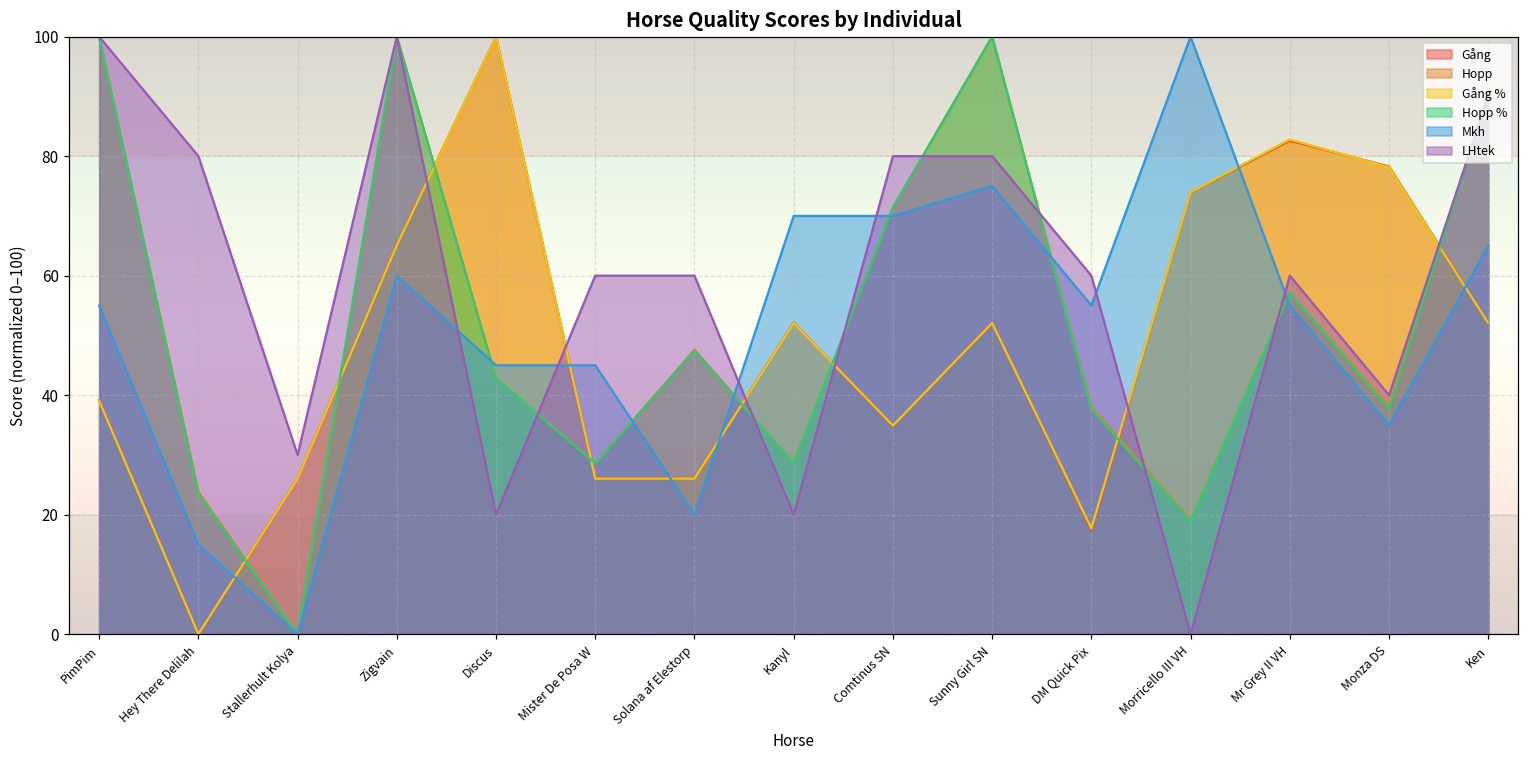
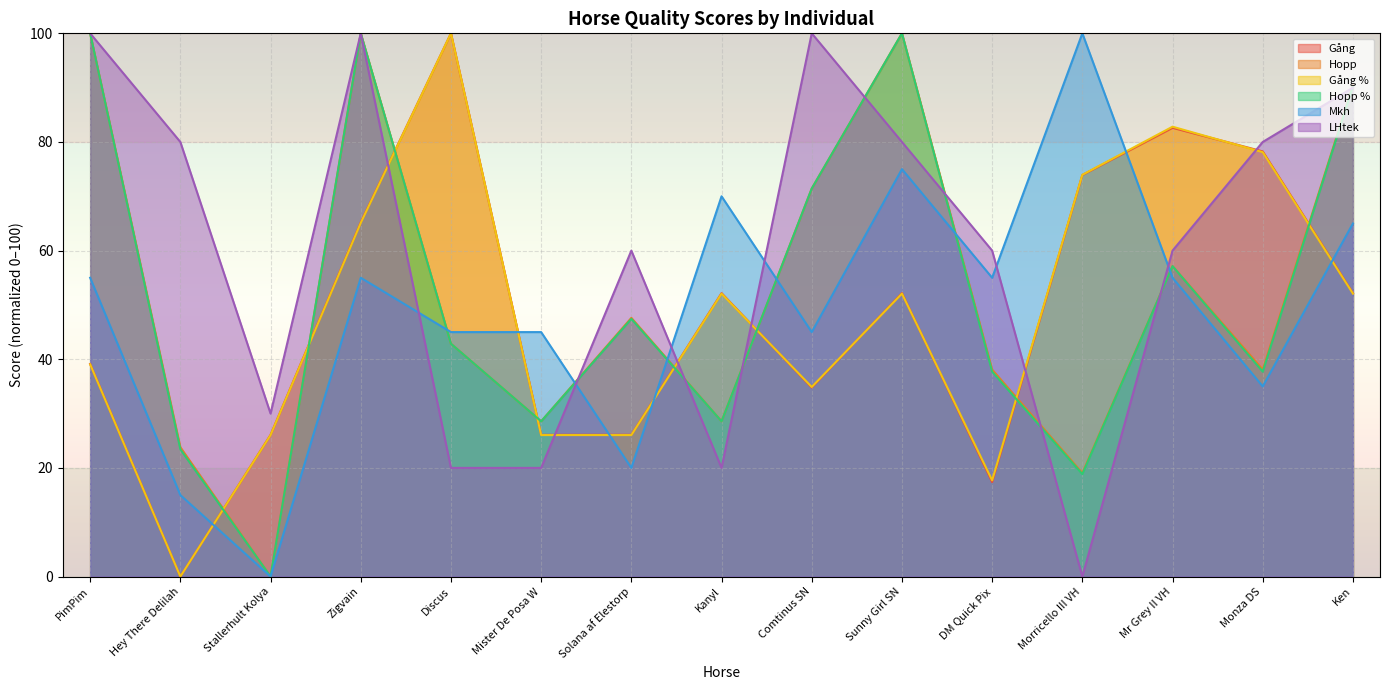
Mkh, Zigvain: 60 -> 55
LHtek, Mister De Posa W: 60 -> 20
Mkh, Comtinus SN: 70 -> 45
LHtek, Comtinus SN: 80 -> 100
LHtek, Monza DS: 40 -> 80
